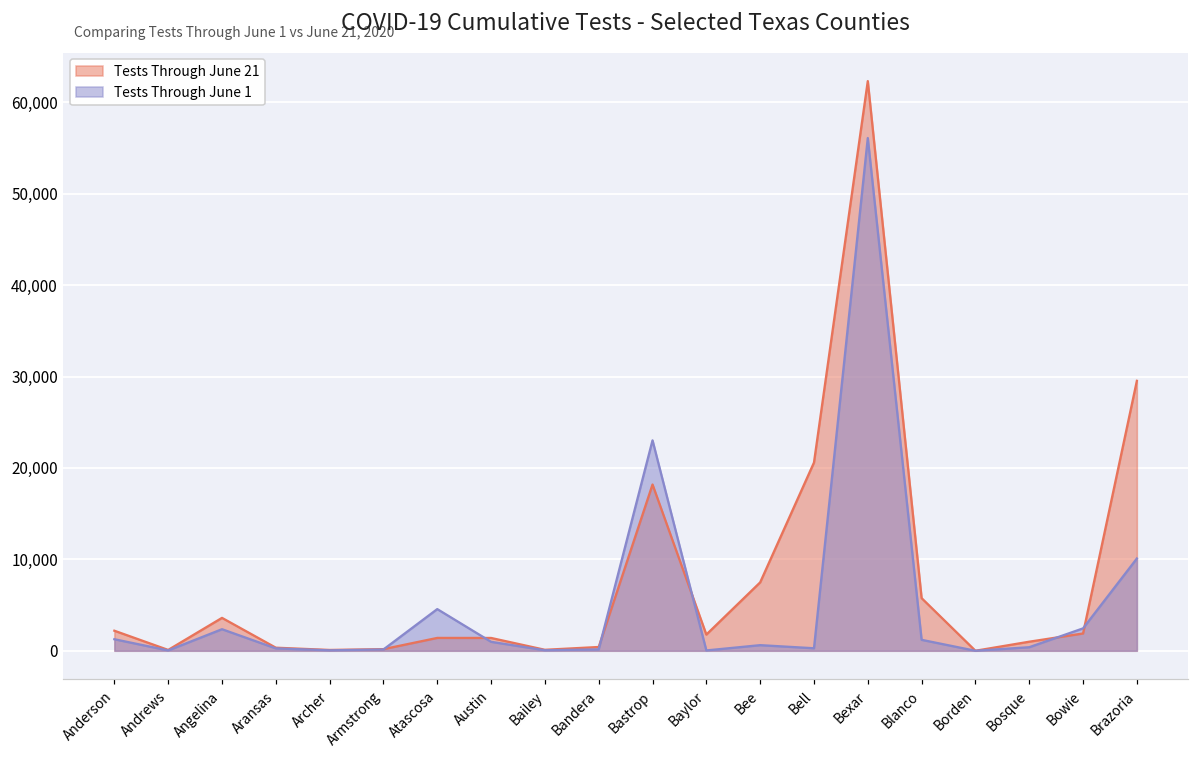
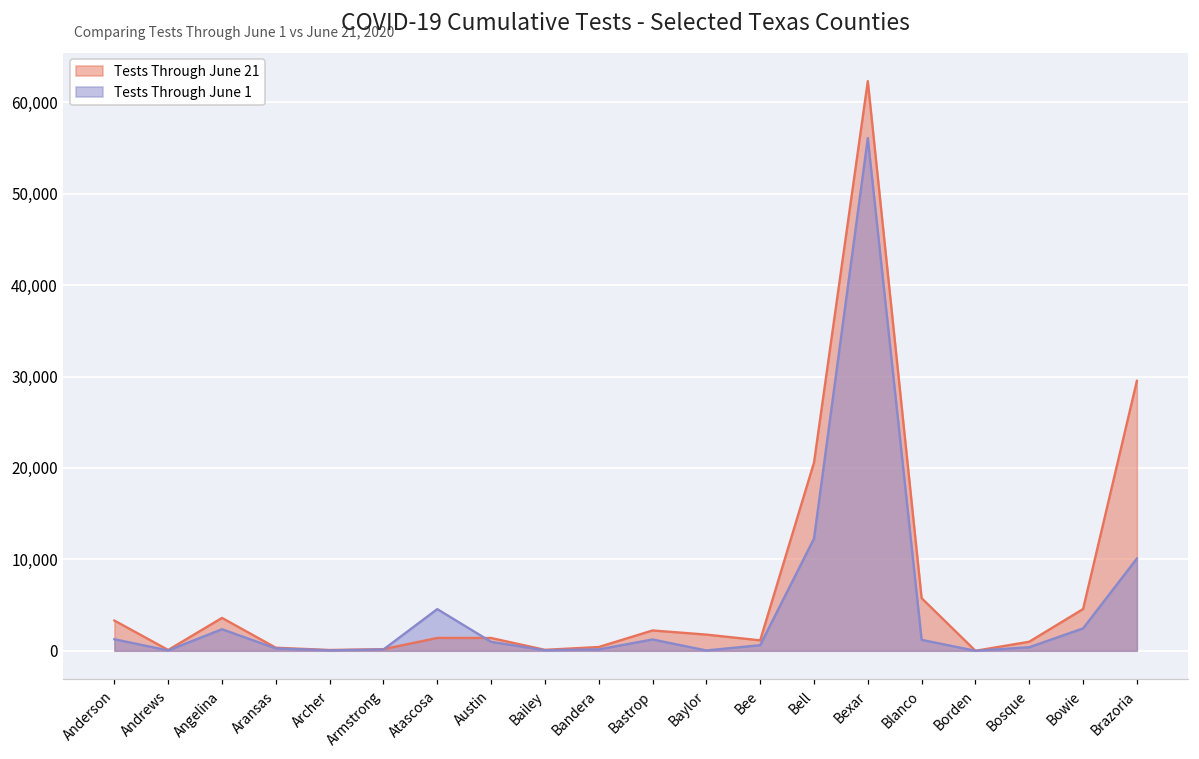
Tests Through June 21, Anderson: 2,000 -> 3,000
Tests Through June 21, Bastrop: 18,000 -> 2,000
Tests Through June 1, Bastrop: 23,000 -> 1,000
Tests Through June 21, Bee: 7,000 -> 1,000
Tests Through June 1, Bell: 0 -> 12,000
Tests Through June 21, Bowie: 2,000 -> 5,000
